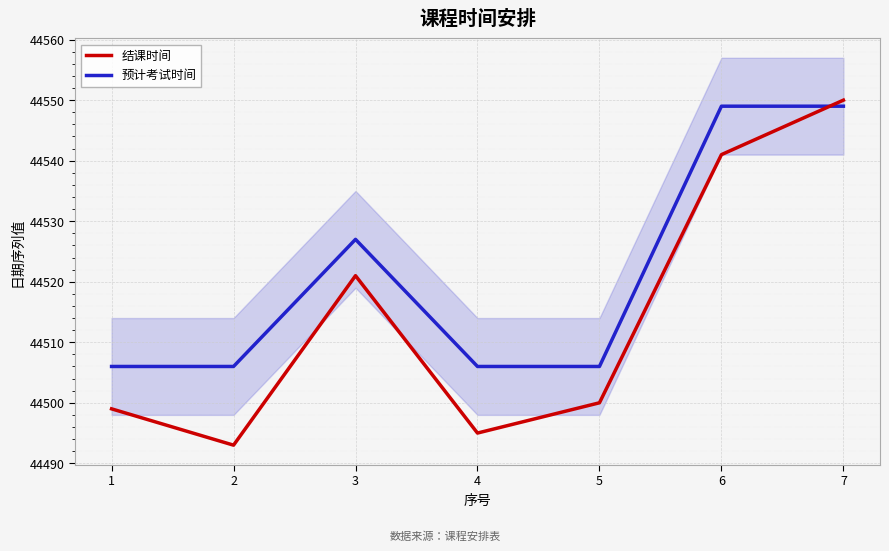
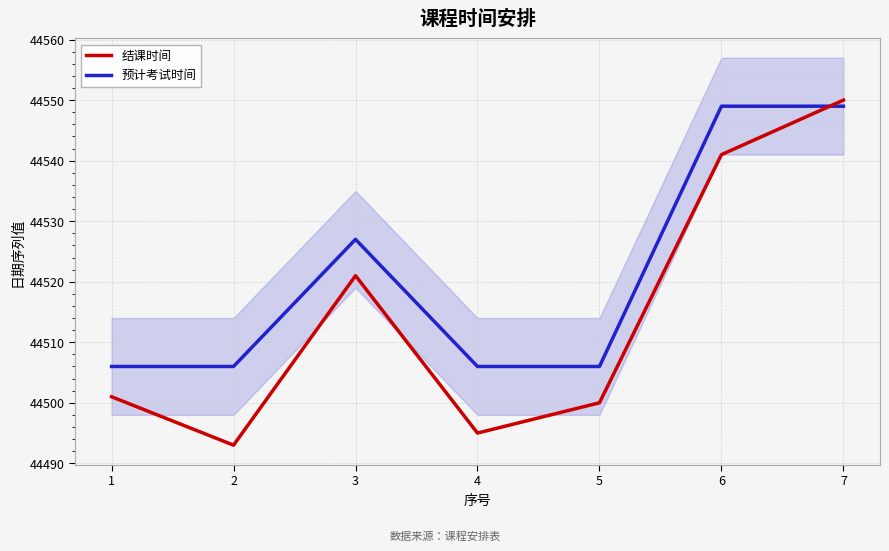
结课时间, 1: 44499 -> 44501
